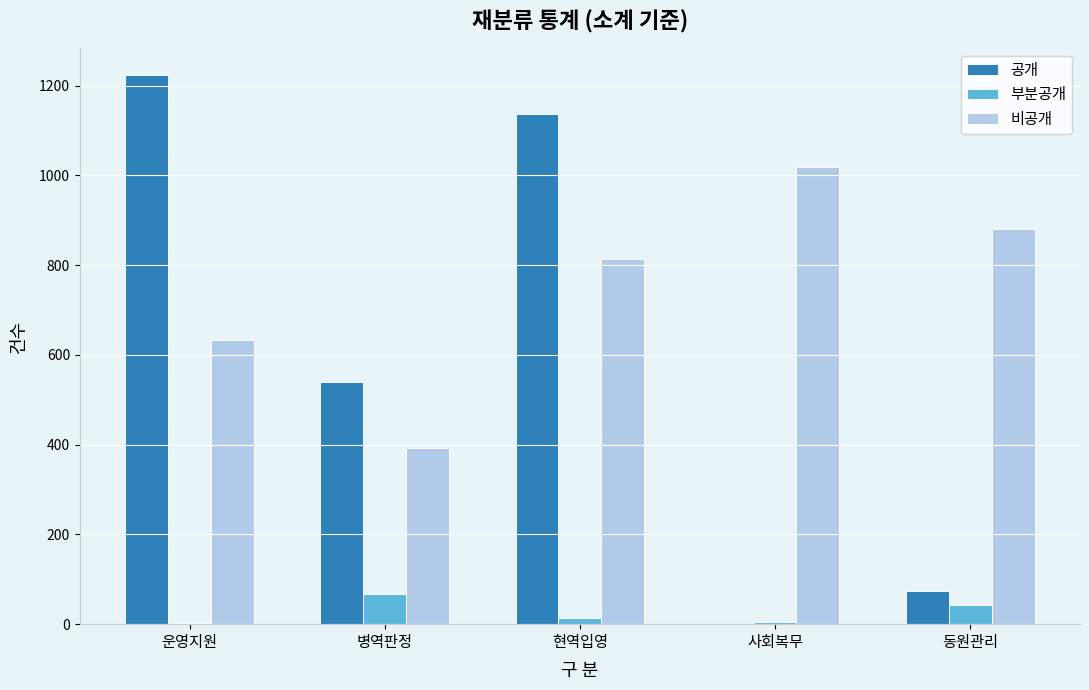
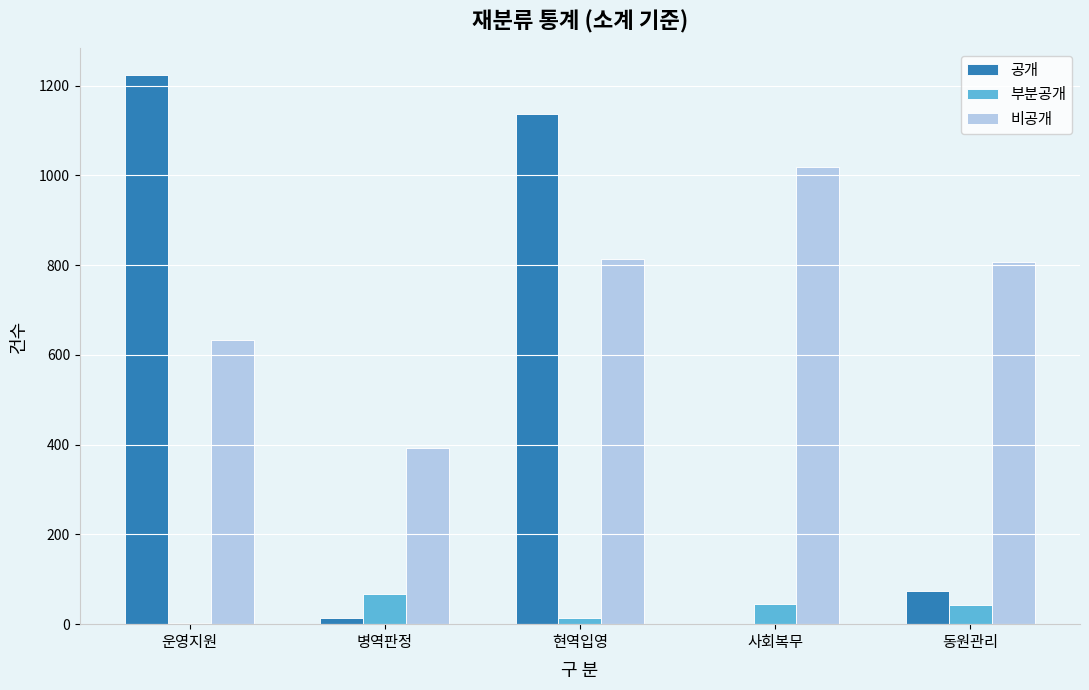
공개, 병역판정: 540 -> 10
부분공개, 사회복무: 10 -> 50
비공개, 동원관리: 880 -> 810
